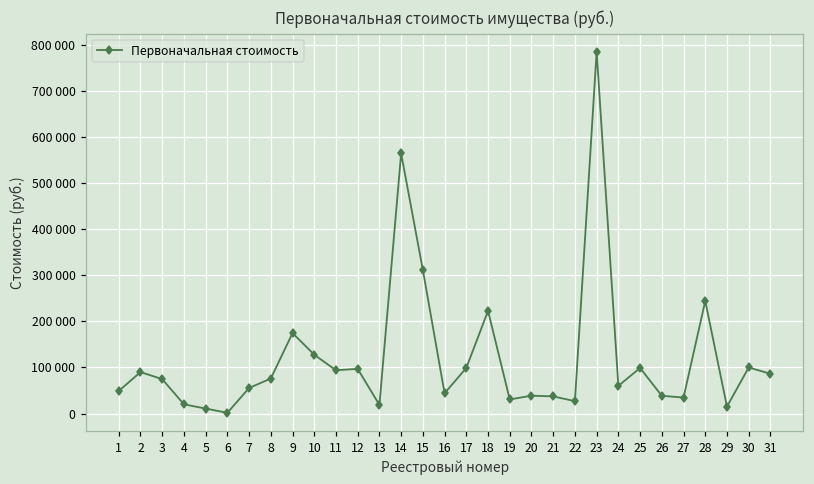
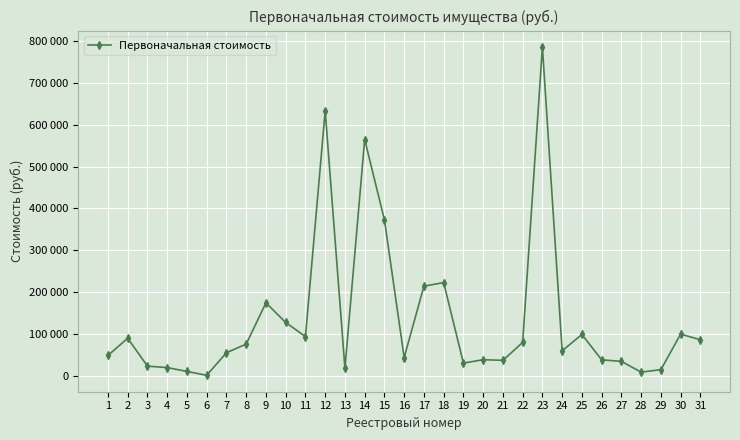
3: 70000 -> 20000
12: 100000 -> 630000
15: 310000 -> 370000
17: 100000 -> 210000
22: 30000 -> 80000
28: 240000 -> 10000
